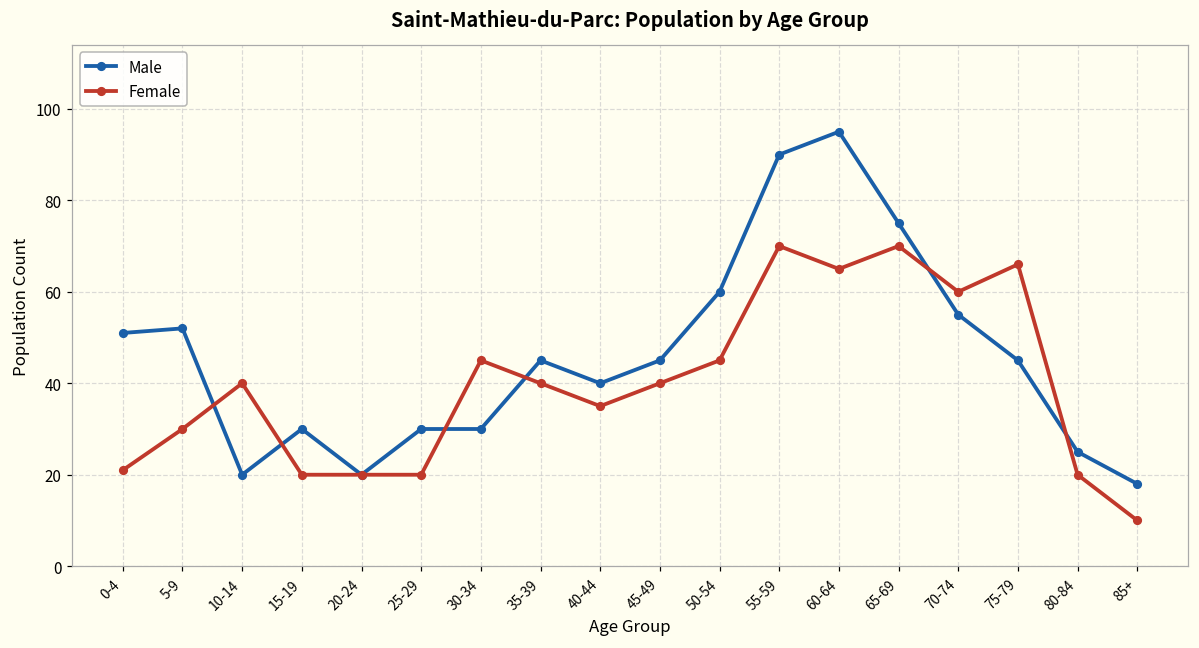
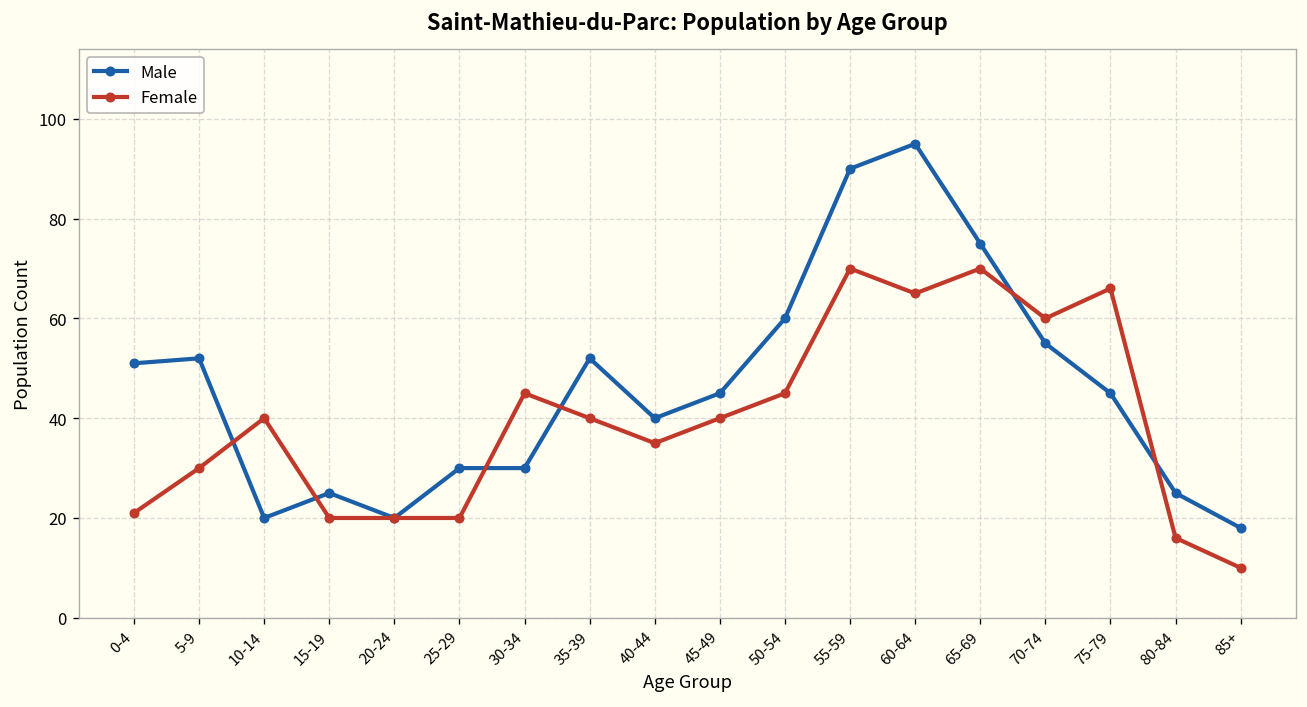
Male, 15-19: 30 -> 25
Male, 35-39: 45 -> 52
Female, 80-84: 20 -> 16
